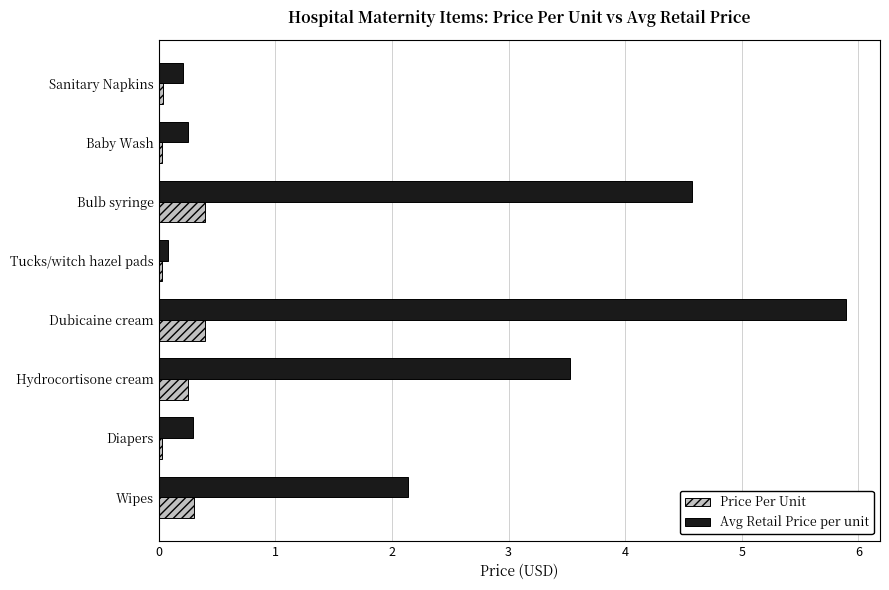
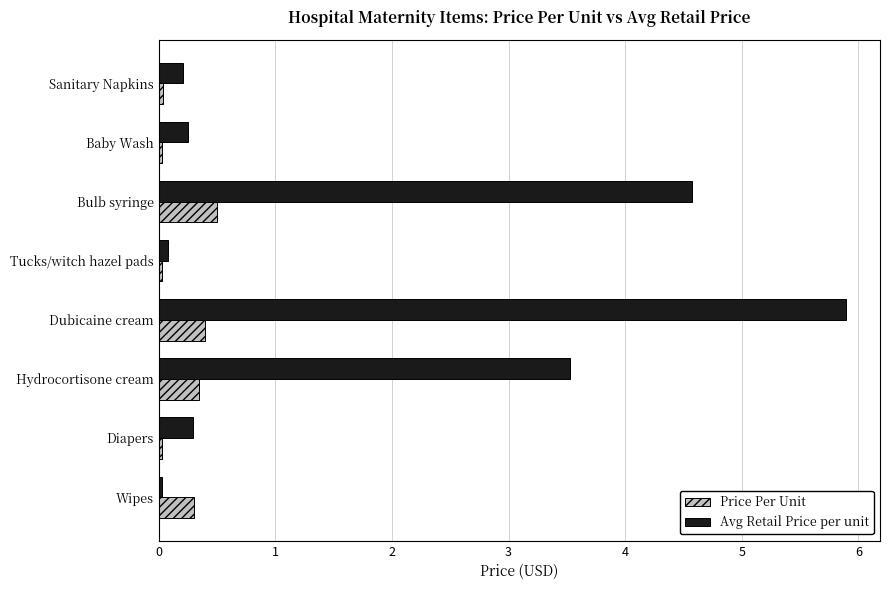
Price Per Unit, Bulb syringe: 0.4 -> 0.5
Price Per Unit, Hydrocortisone cream: 0.25 -> 0.35
Avg Retail Price per unit, Wipes: 2.14 -> 0.03
